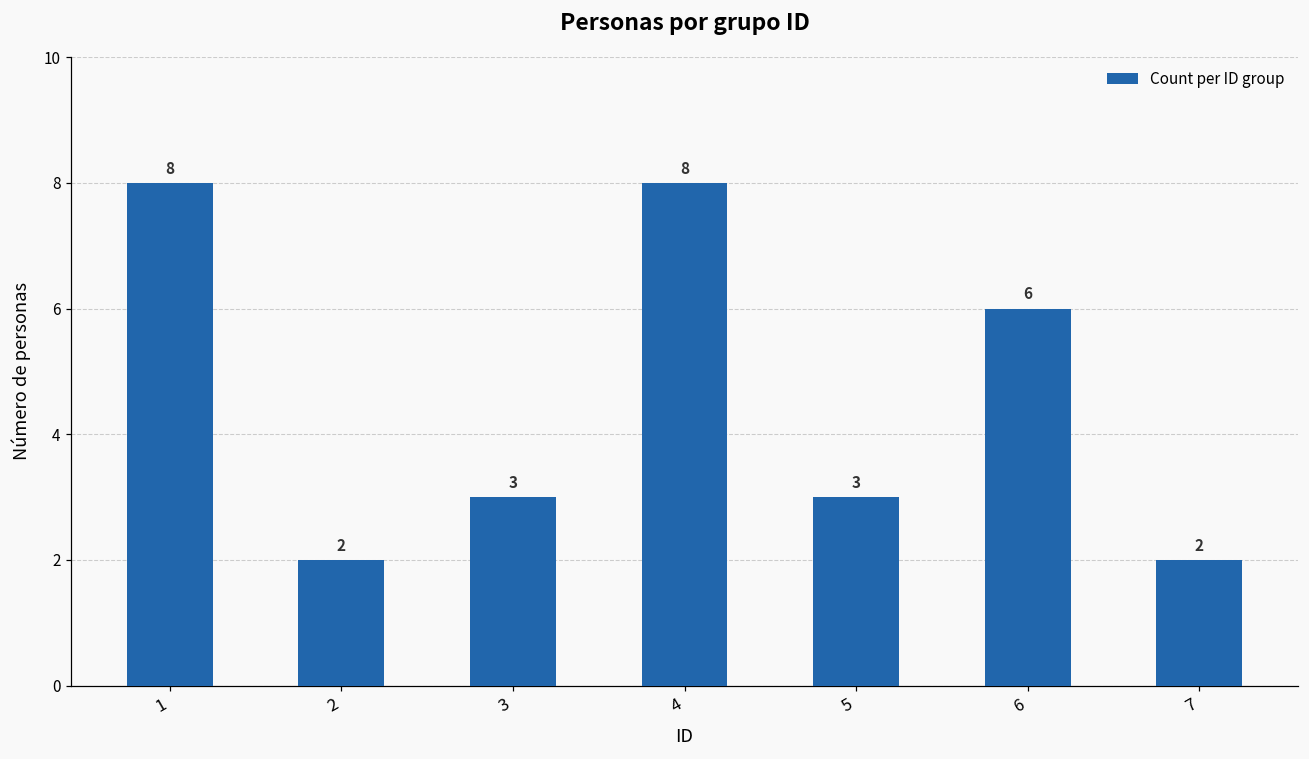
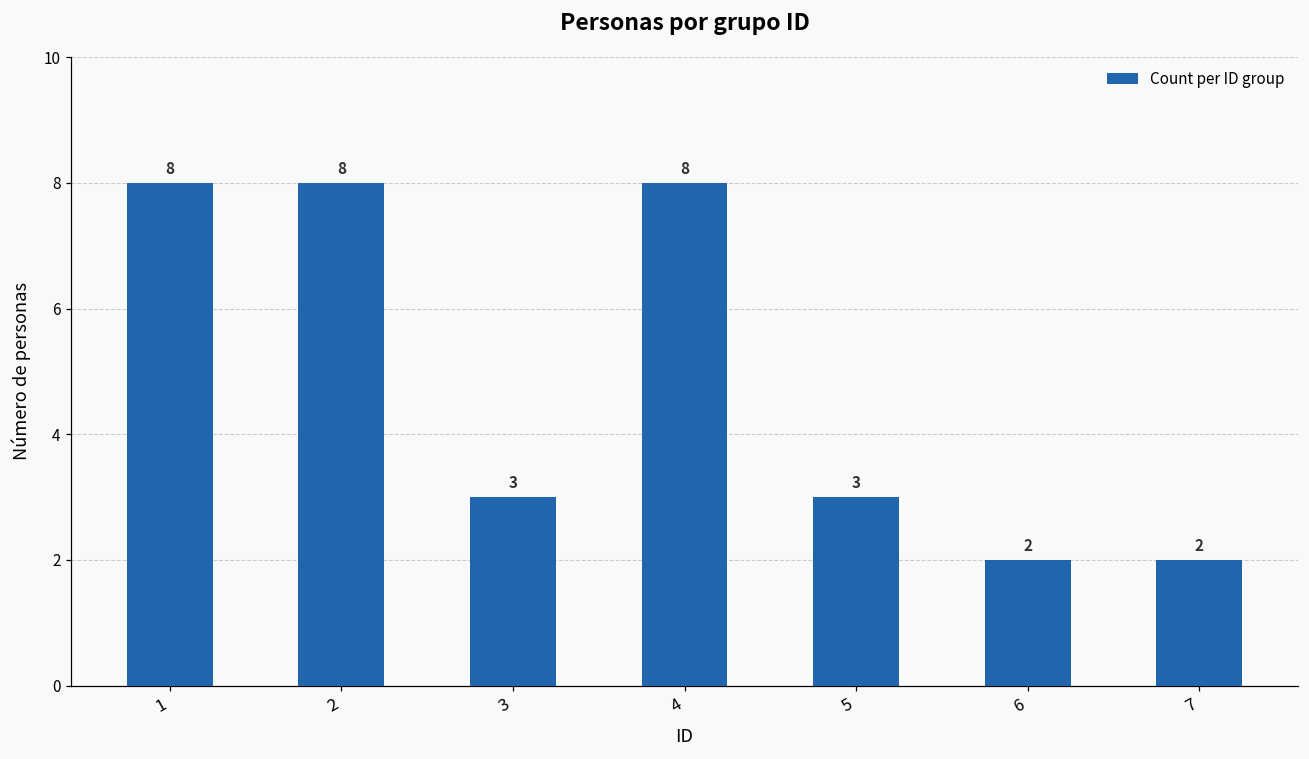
2: 2 -> 8
6: 6 -> 2
